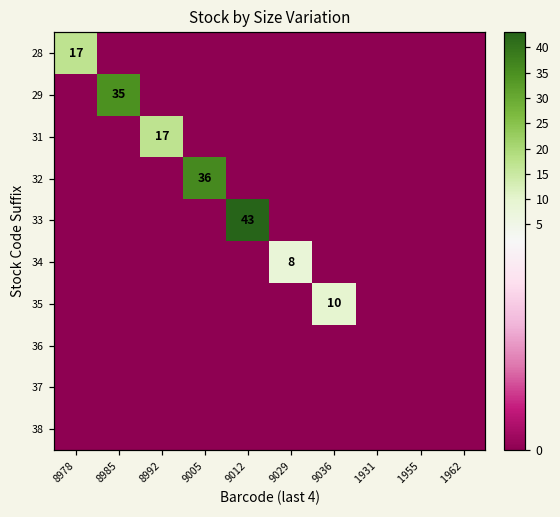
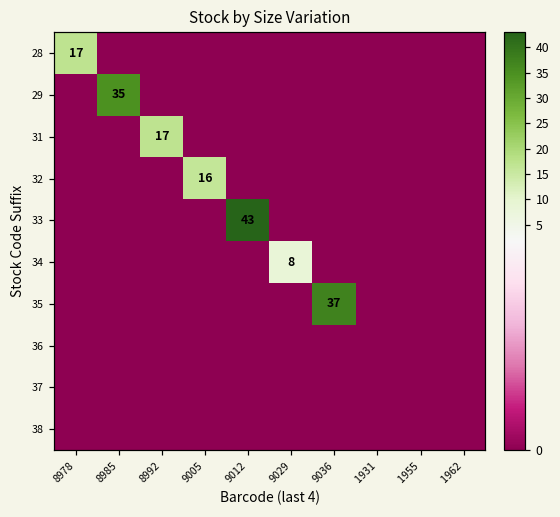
32, 9005: 36 -> 16
35, 9036: 10 -> 37
